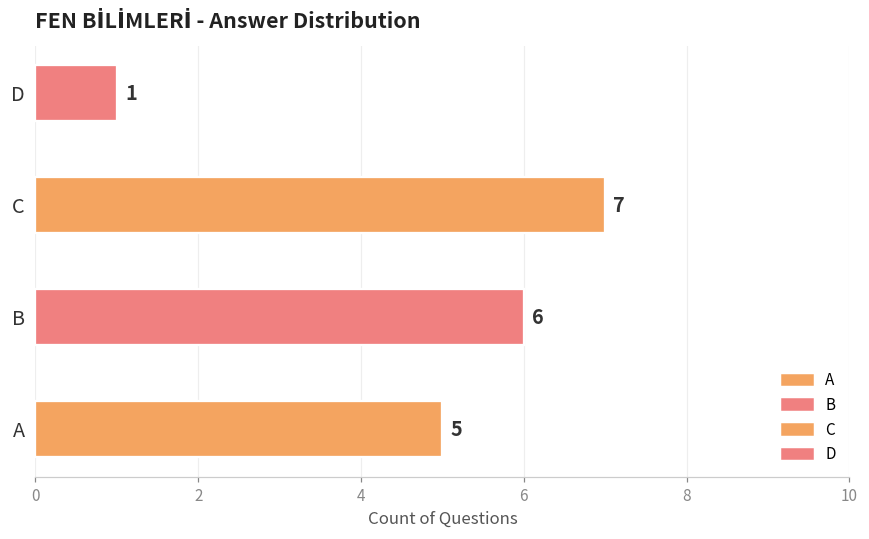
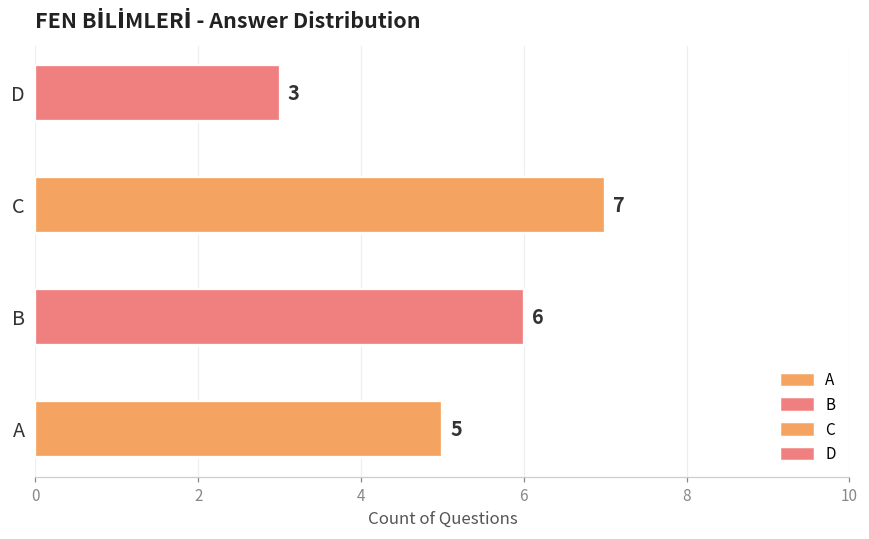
D: 1 -> 3
